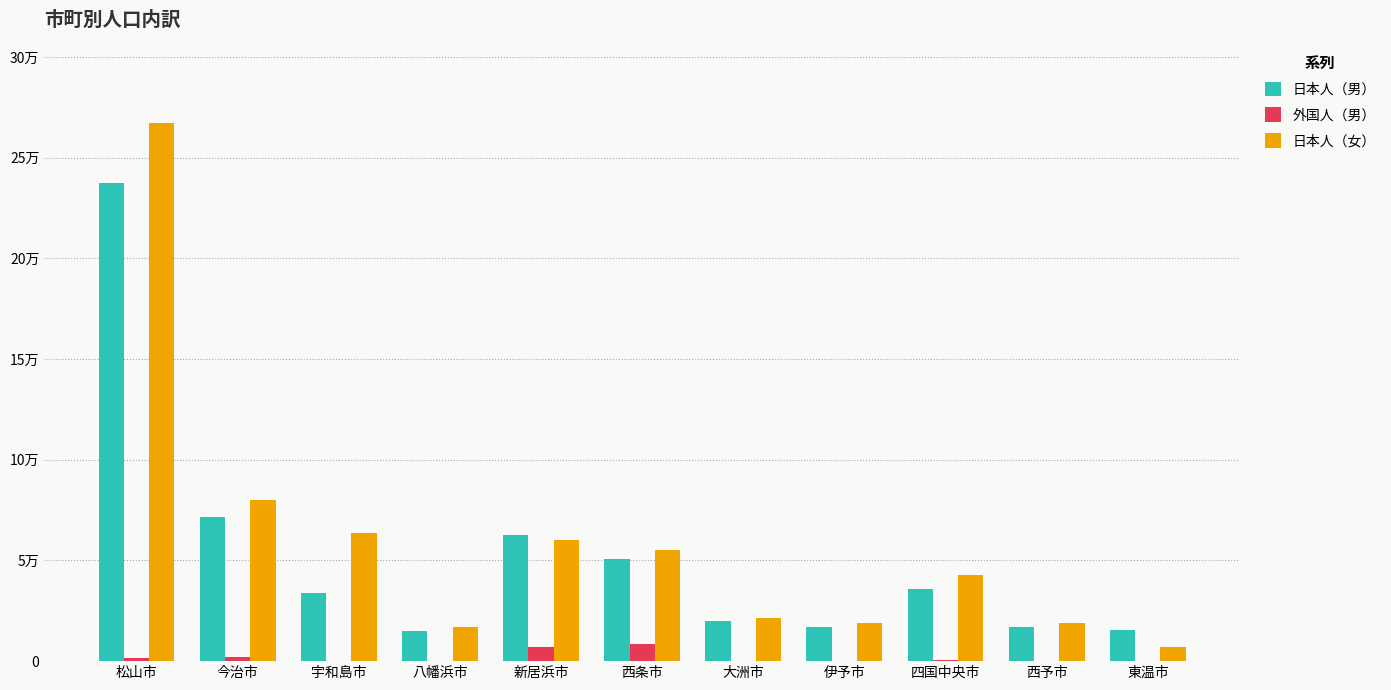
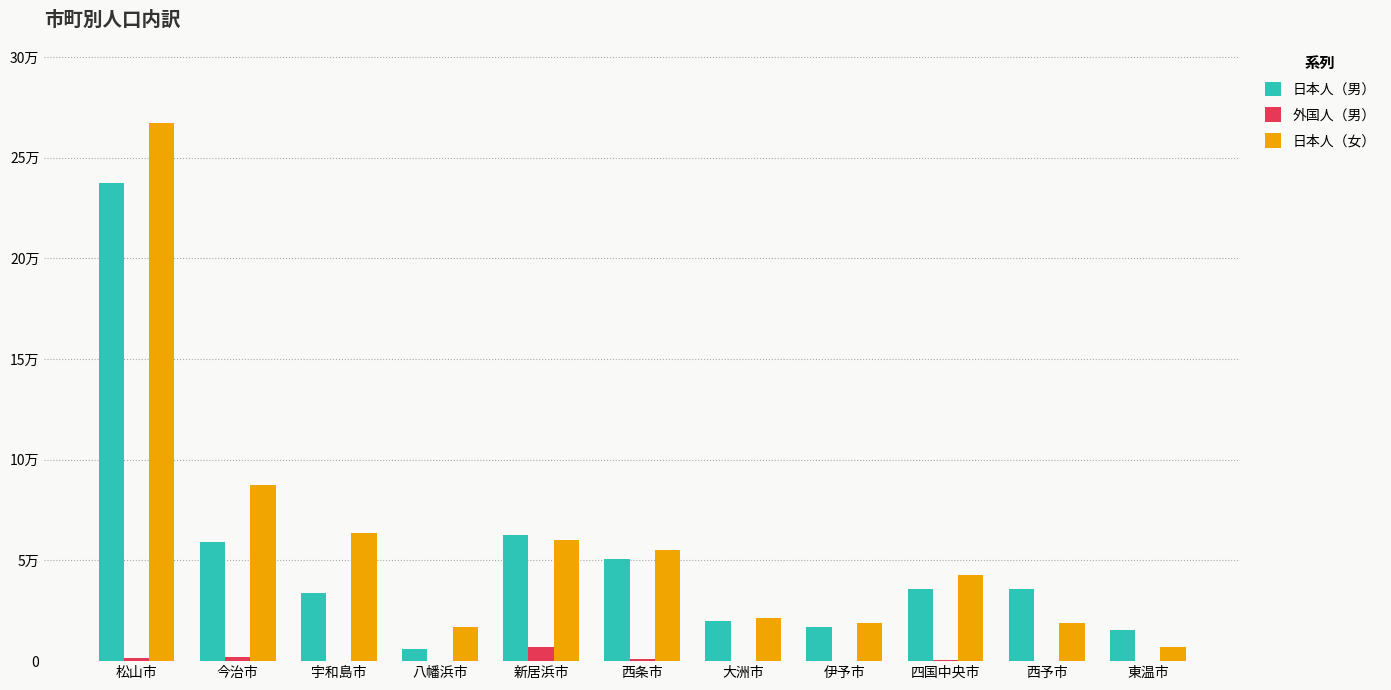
日本人（男）, 今治市: 7.2万 -> 5.9万
日本人（女）, 今治市: 8.0万 -> 8.7万
日本人（男）, 八幡浜市: 1.5万 -> 0.6万
外国人（男）, 西条市: 0.9万 -> 0.1万
日本人（男）, 西予市: 1.7万 -> 3.6万
